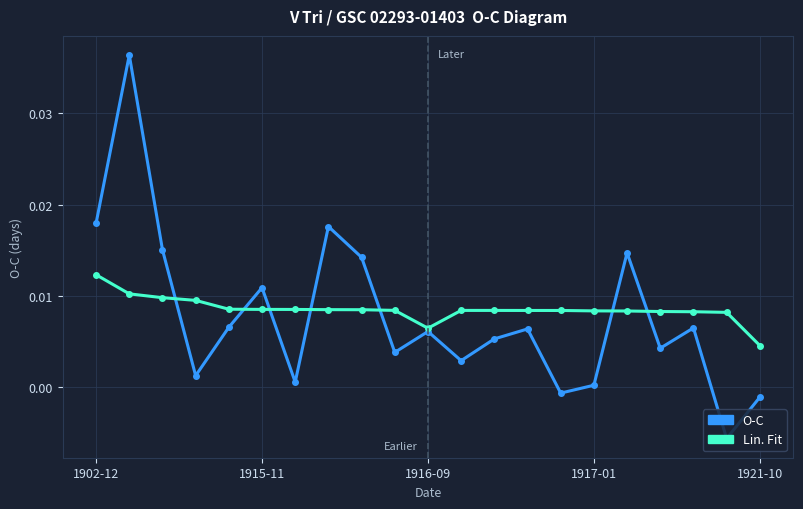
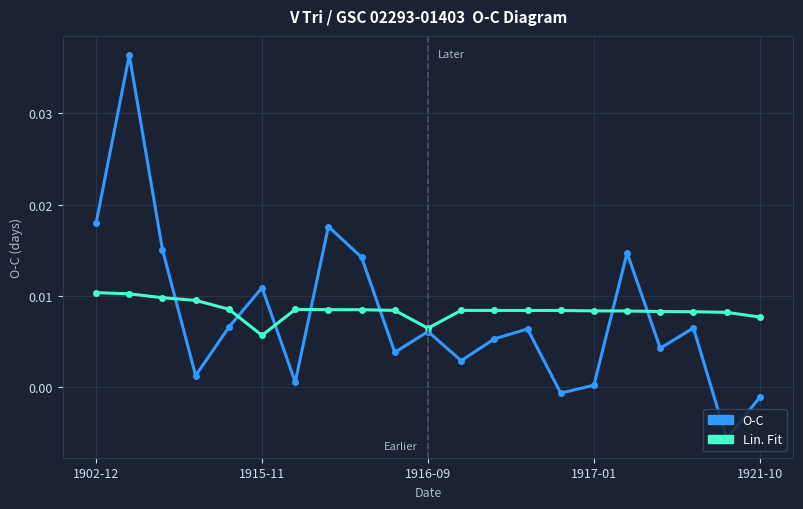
Lin. Fit, 1902-12: 0.012 -> 0.010
Lin. Fit, 1915-11: 0.009 -> 0.006
Lin. Fit, 1921-10: 0.005 -> 0.008
